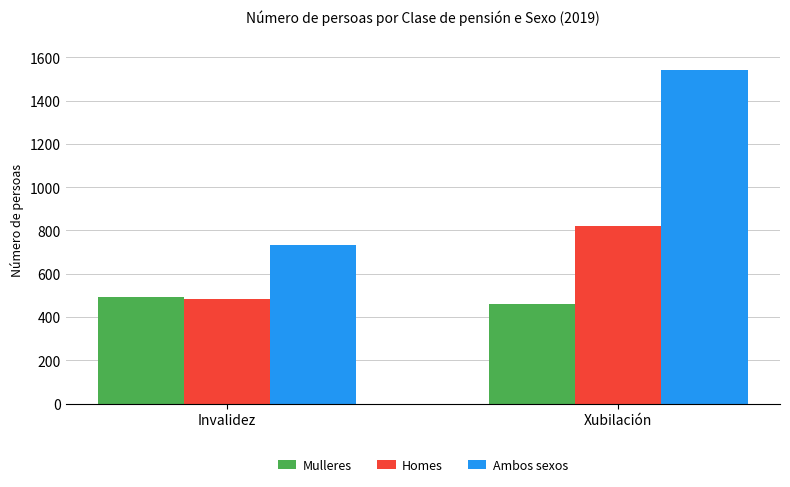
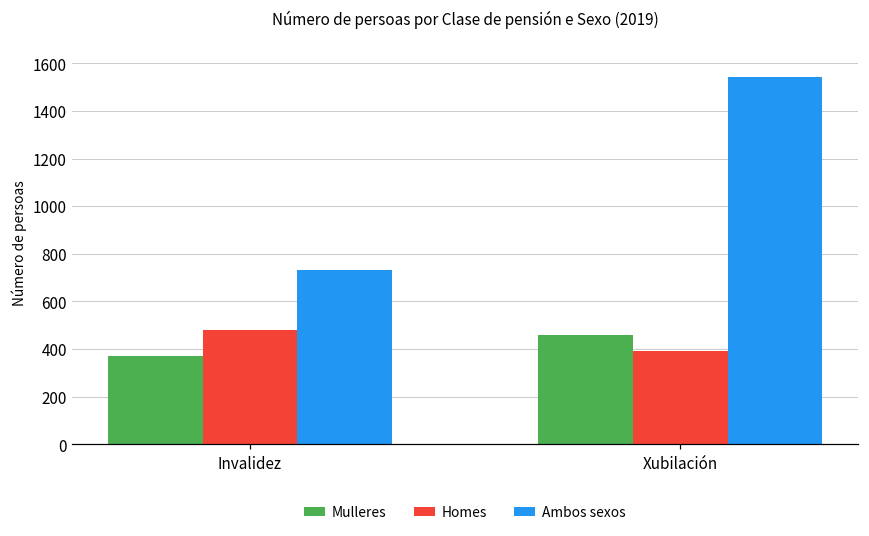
Mulleres, Invalidez: 490 -> 370
Homes, Xubilación: 820 -> 390
